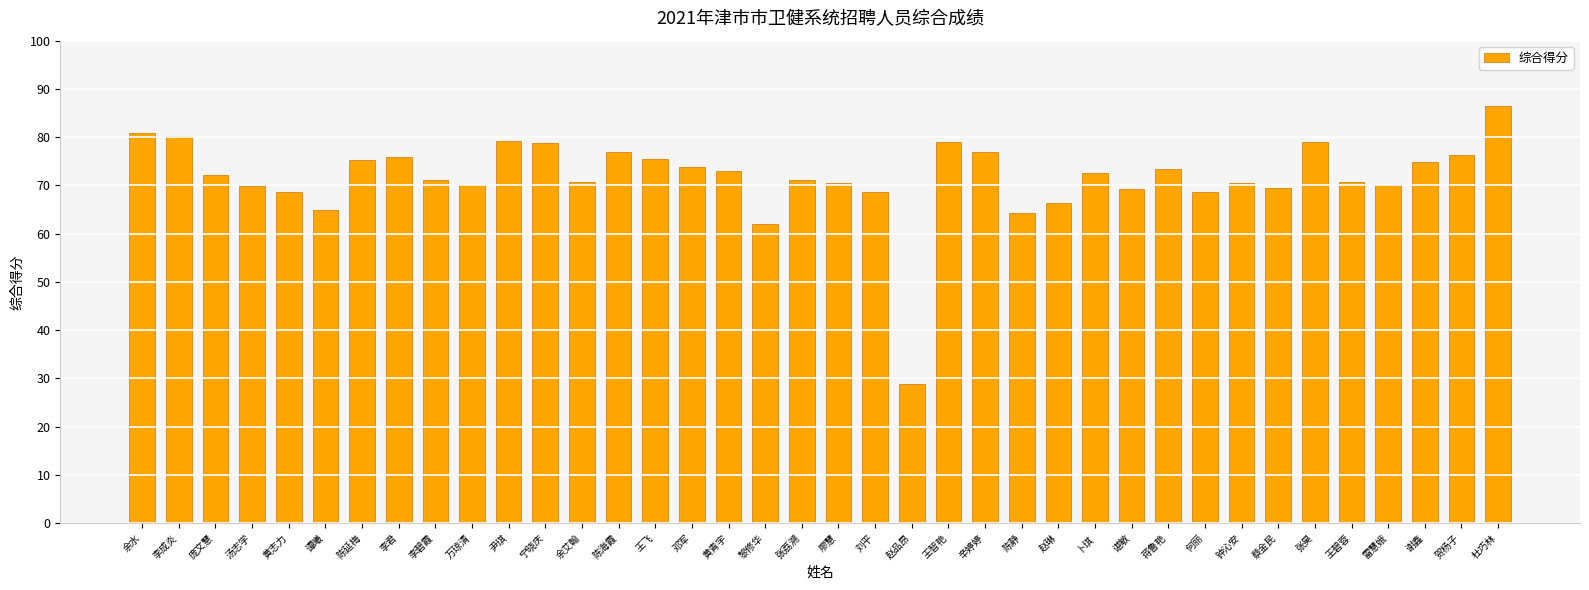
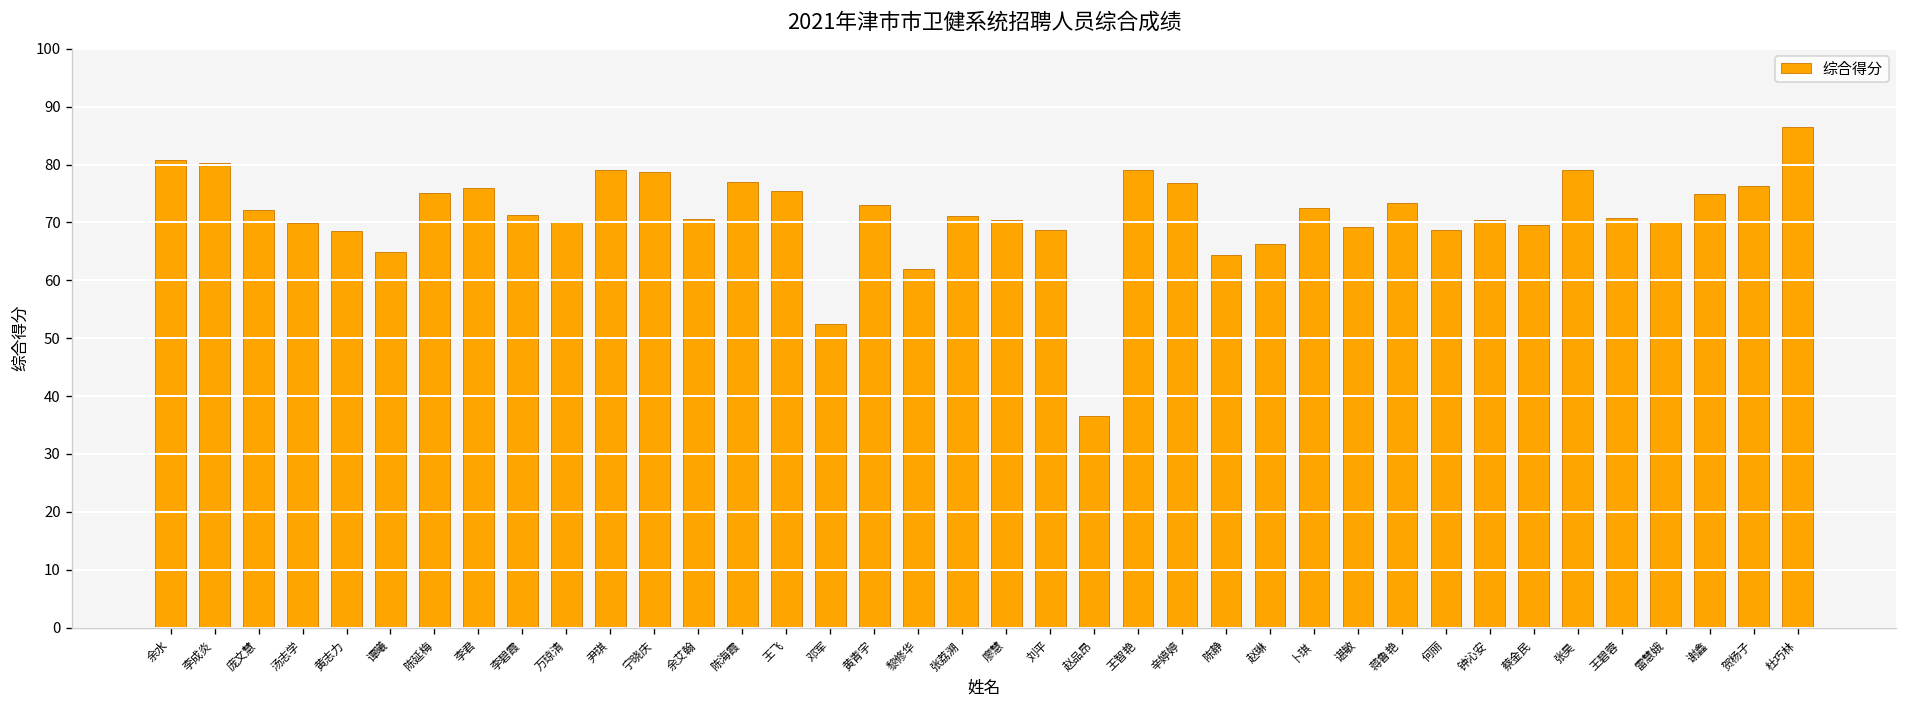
邓军: 74 -> 53
赵品昂: 29 -> 37
